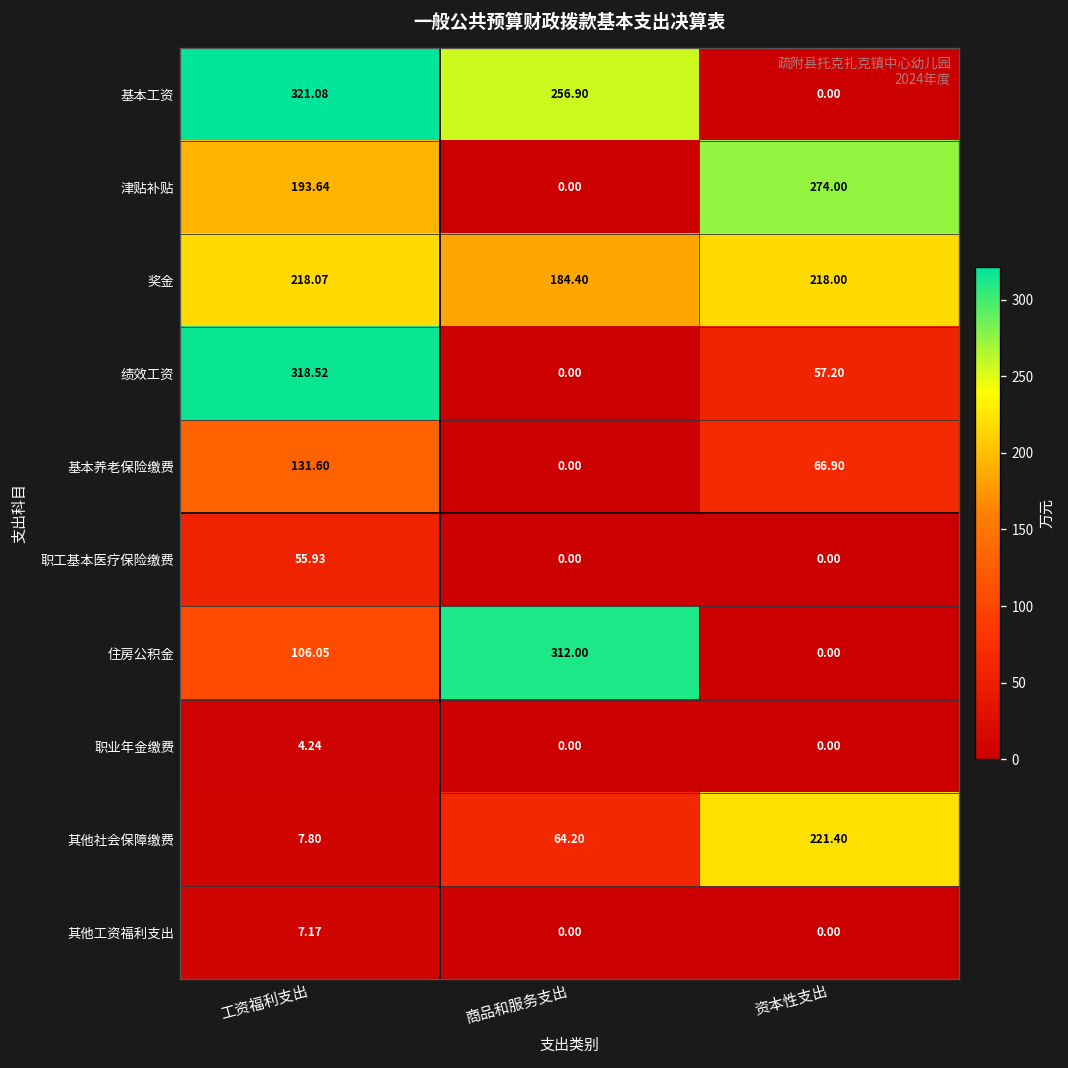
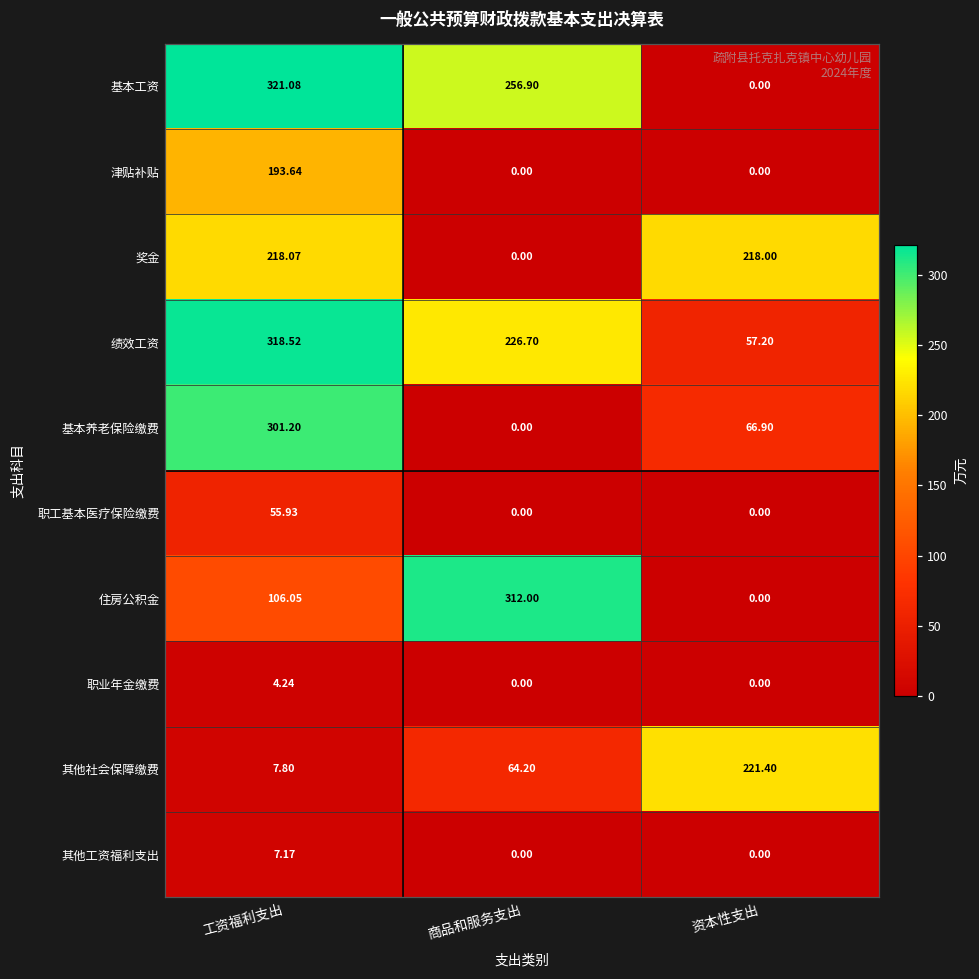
津贴补贴, 资本性支出: 274.00 -> 0.00
奖金, 商品和服务支出: 184.40 -> 0.00
绩效工资, 商品和服务支出: 0.00 -> 226.70
基本养老保险缴费, 工资福利支出: 131.60 -> 301.20
